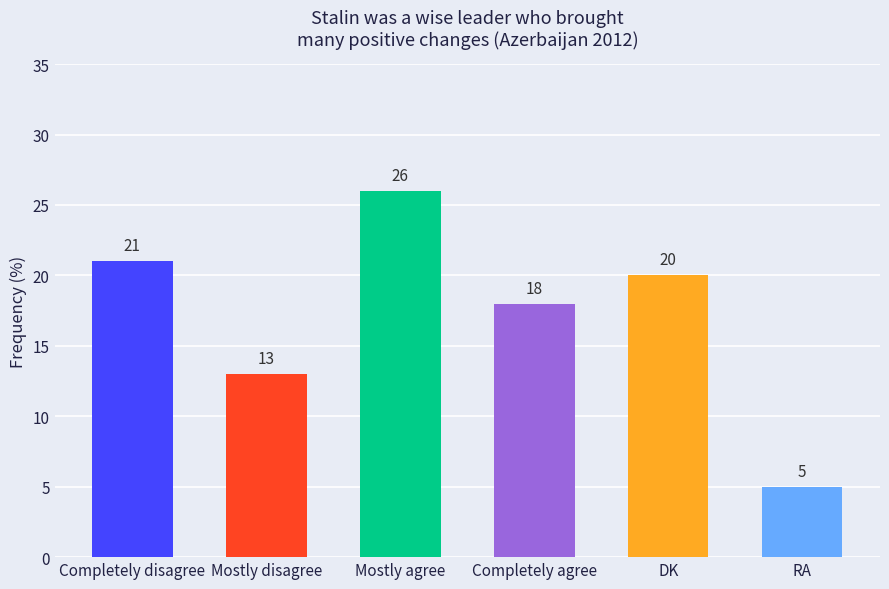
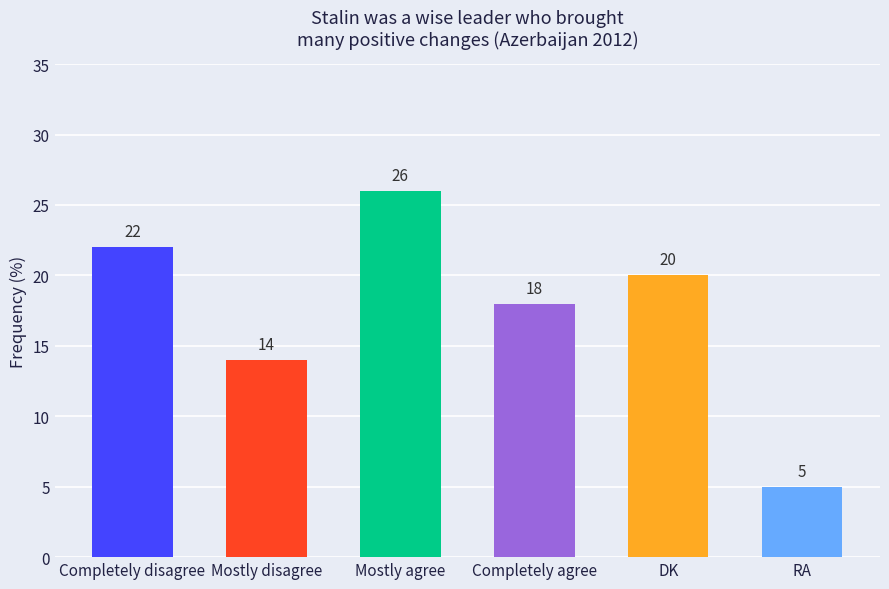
Completely disagree: 21 -> 22
Mostly disagree: 13 -> 14
